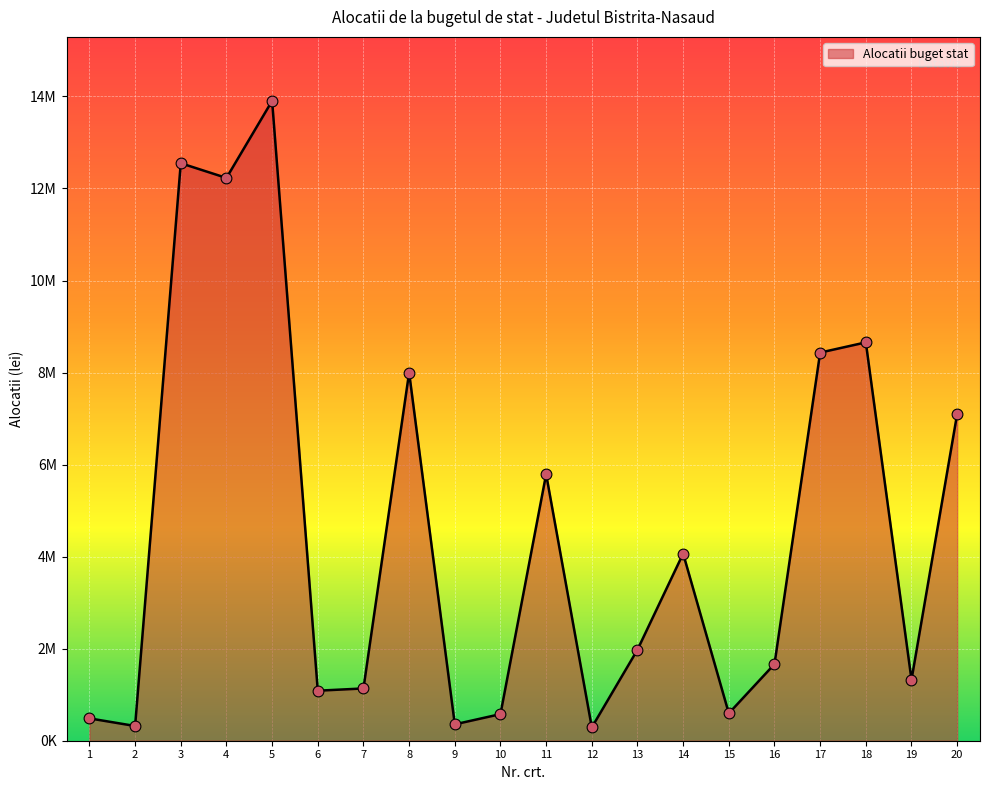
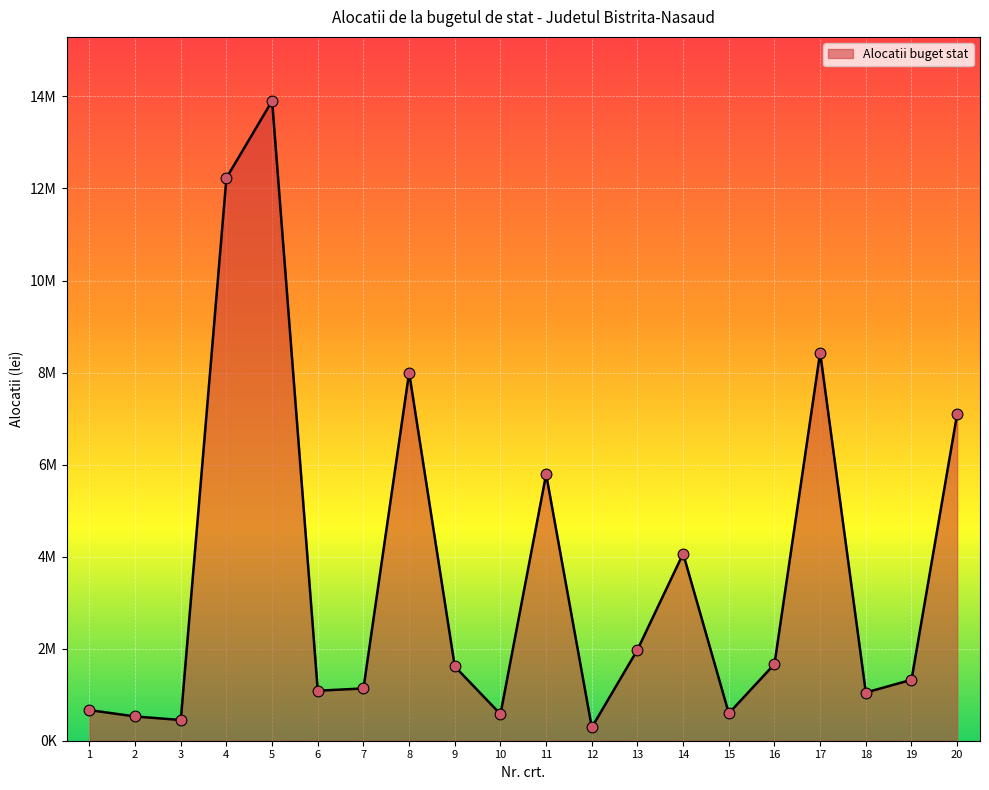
1: 500000 -> 700000
2: 300000 -> 500000
3: 12500000 -> 500000
9: 400000 -> 1600000
18: 8700000 -> 1000000
